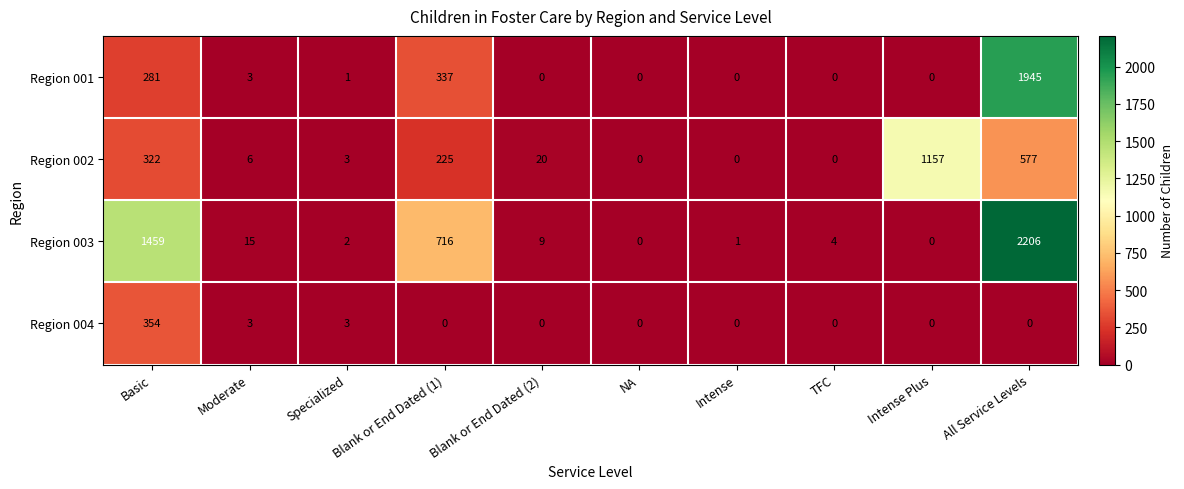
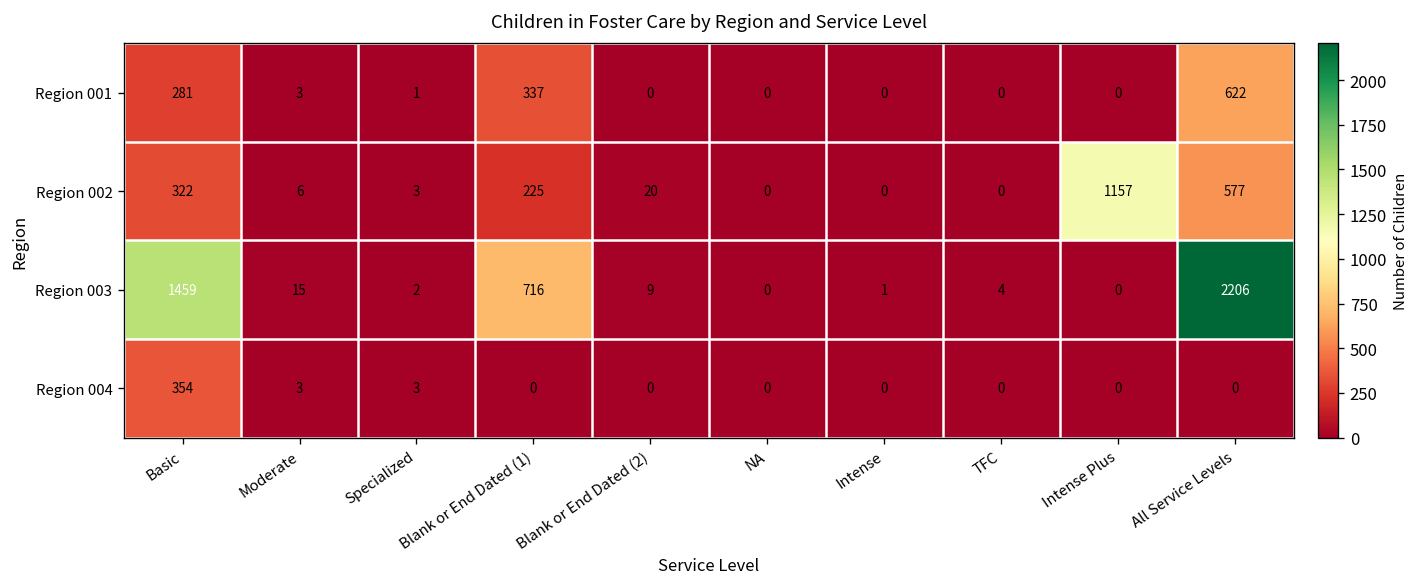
Region 001, All Service Levels: 1945 -> 622
